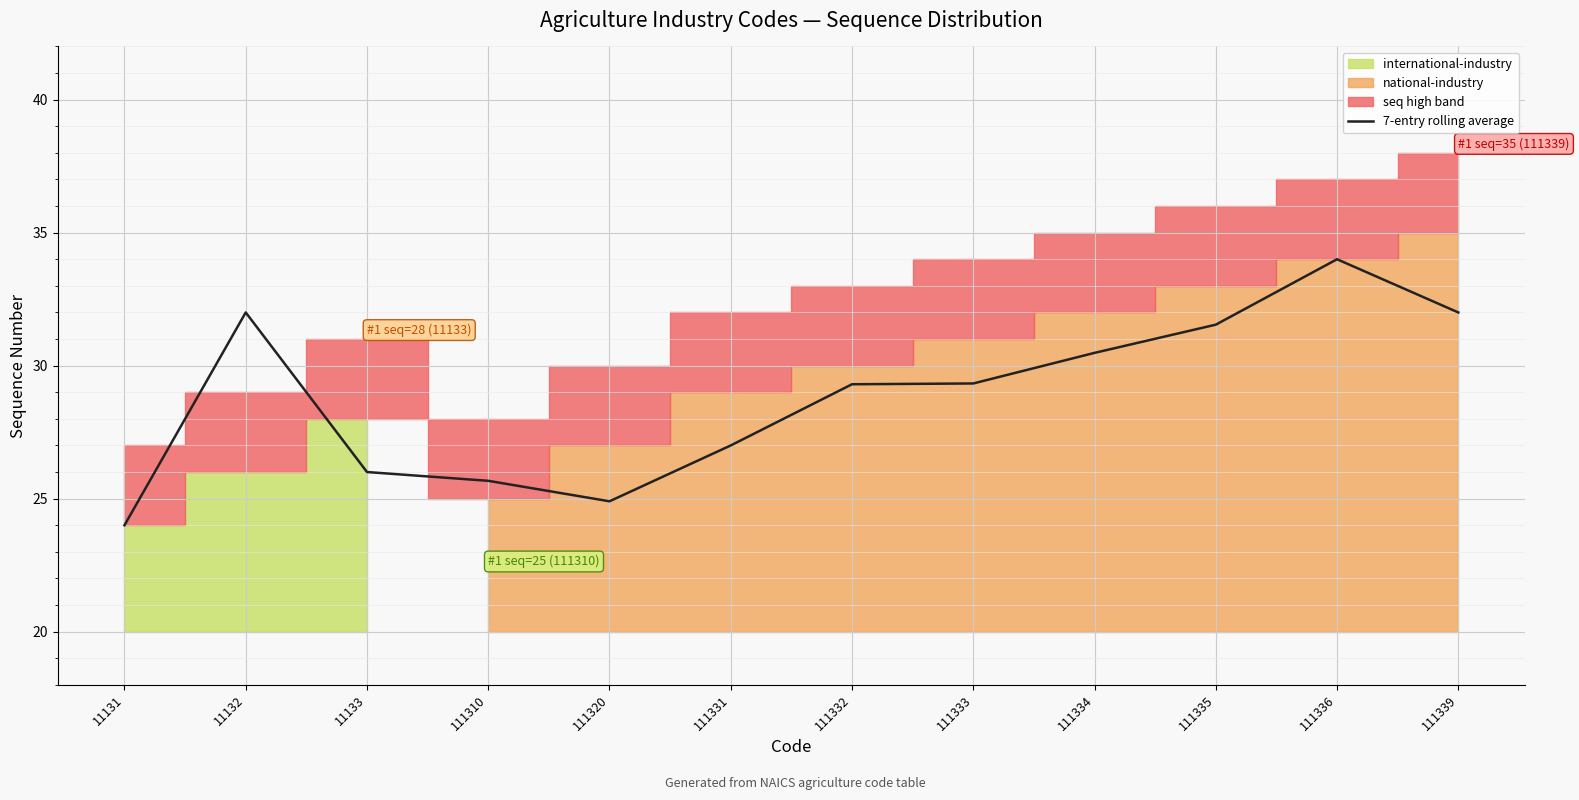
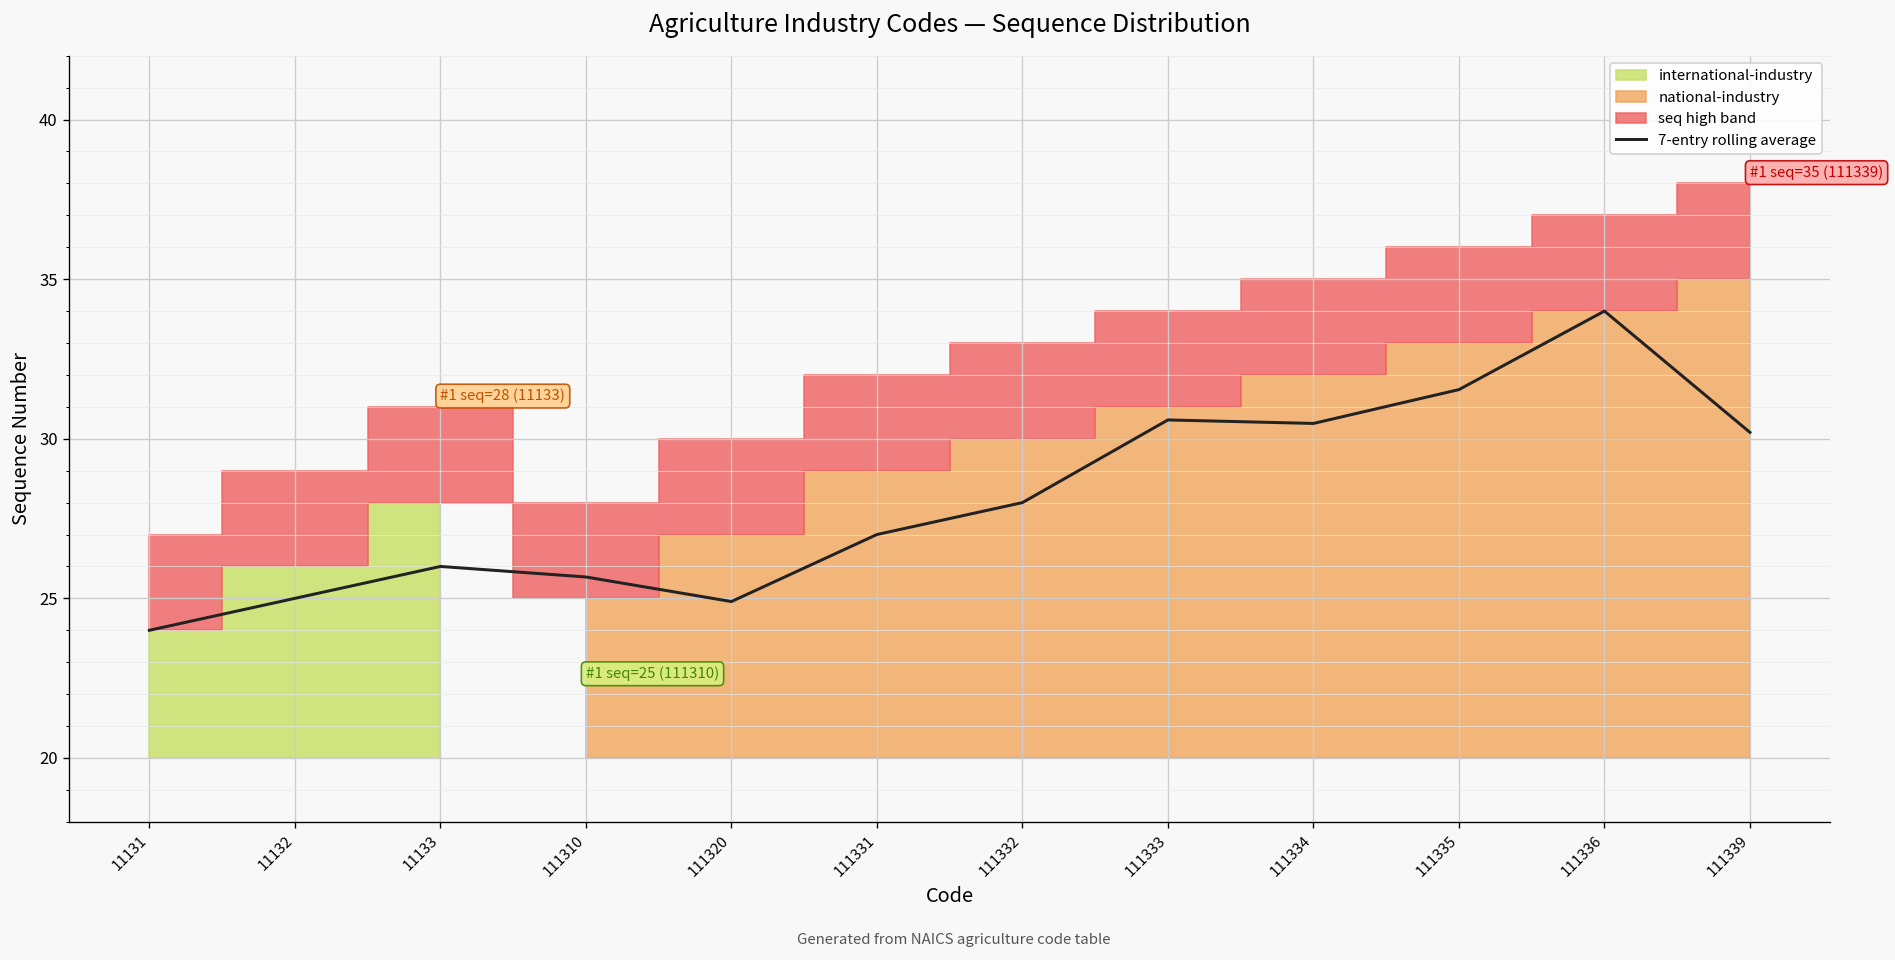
7-entry rolling average, 11132: 32 -> 25
7-entry rolling average, 111332: 29.3 -> 28.0
7-entry rolling average, 111333: 29.3 -> 30.6
7-entry rolling average, 111339: 32.0 -> 30.2
